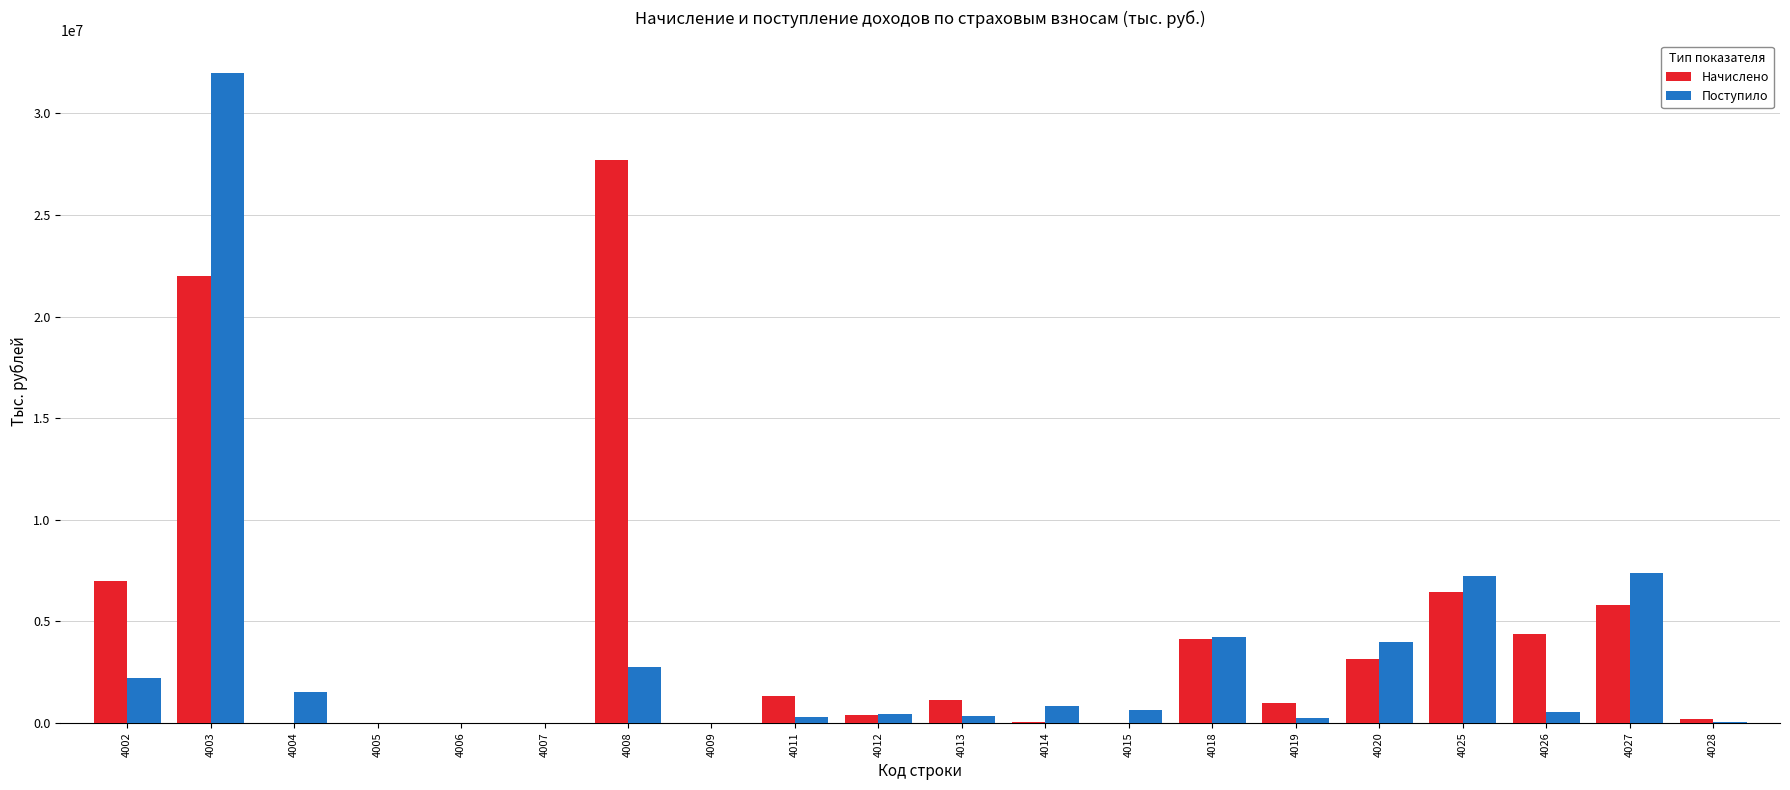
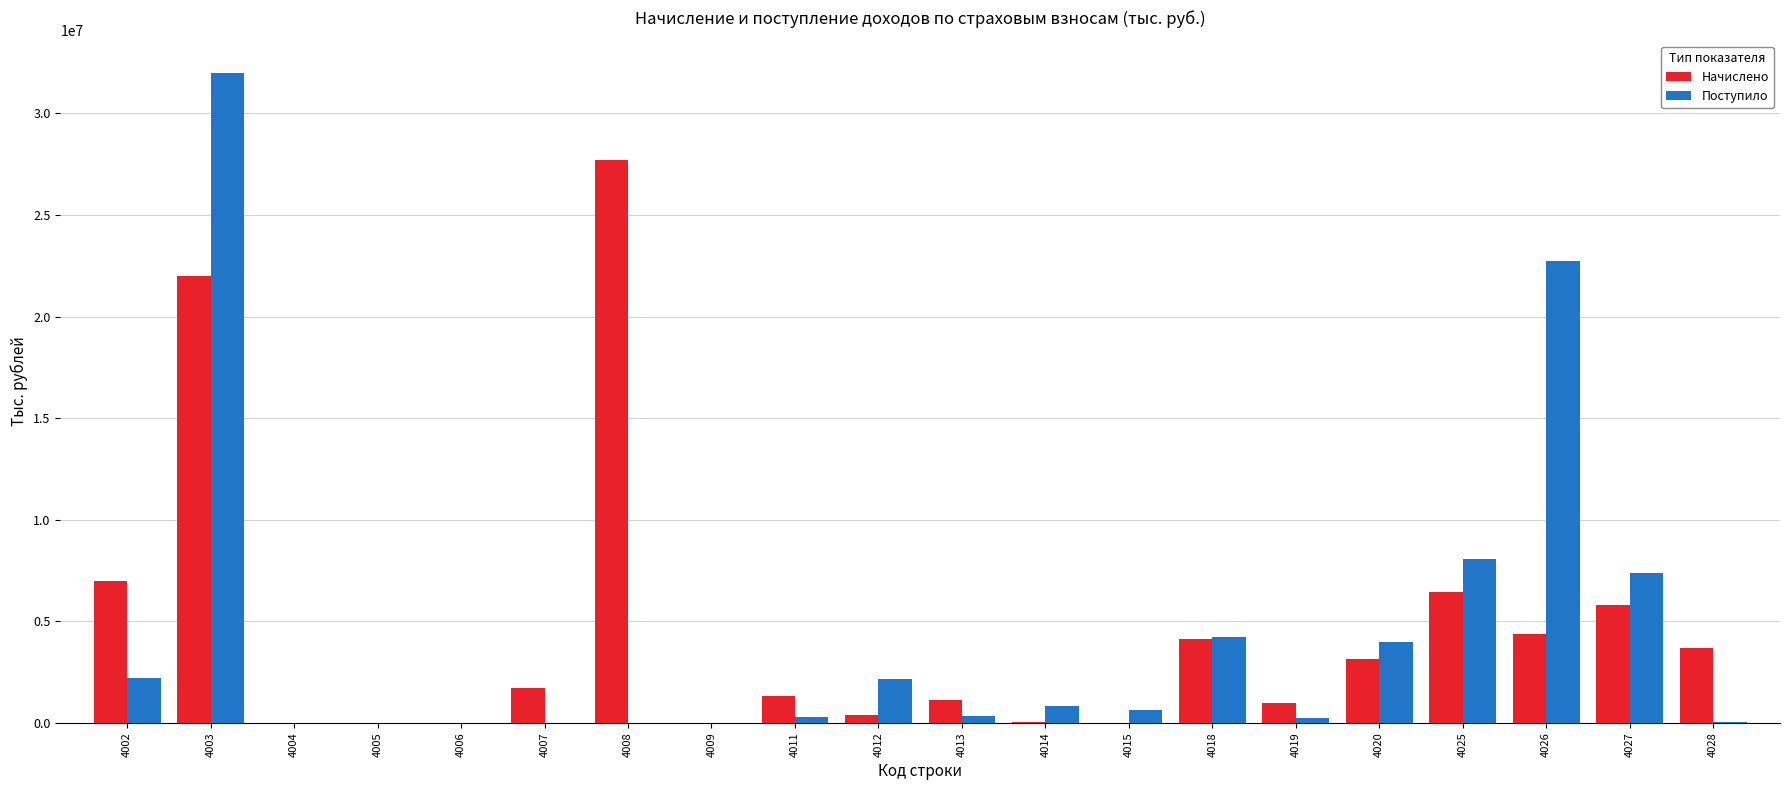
Поступило, 4004: 1500000 -> 0
Начислено, 4007: 0 -> 1700000
Поступило, 4008: 2700000 -> 0
Поступило, 4012: 400000 -> 2200000
Поступило, 4025: 7200000 -> 8100000
Поступило, 4026: 500000 -> 22700000
Начислено, 4028: 200000 -> 3700000
